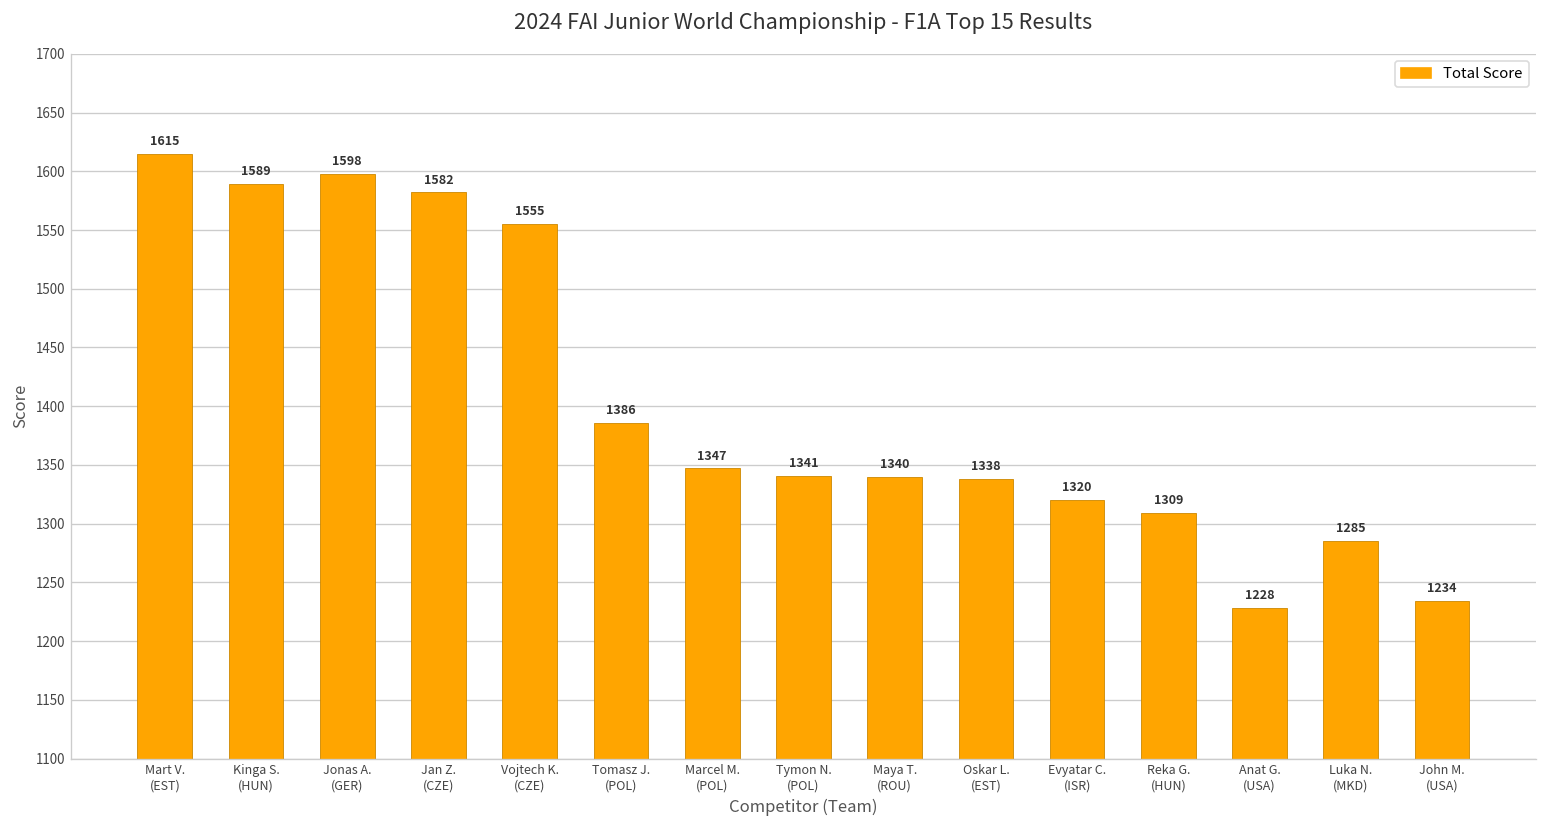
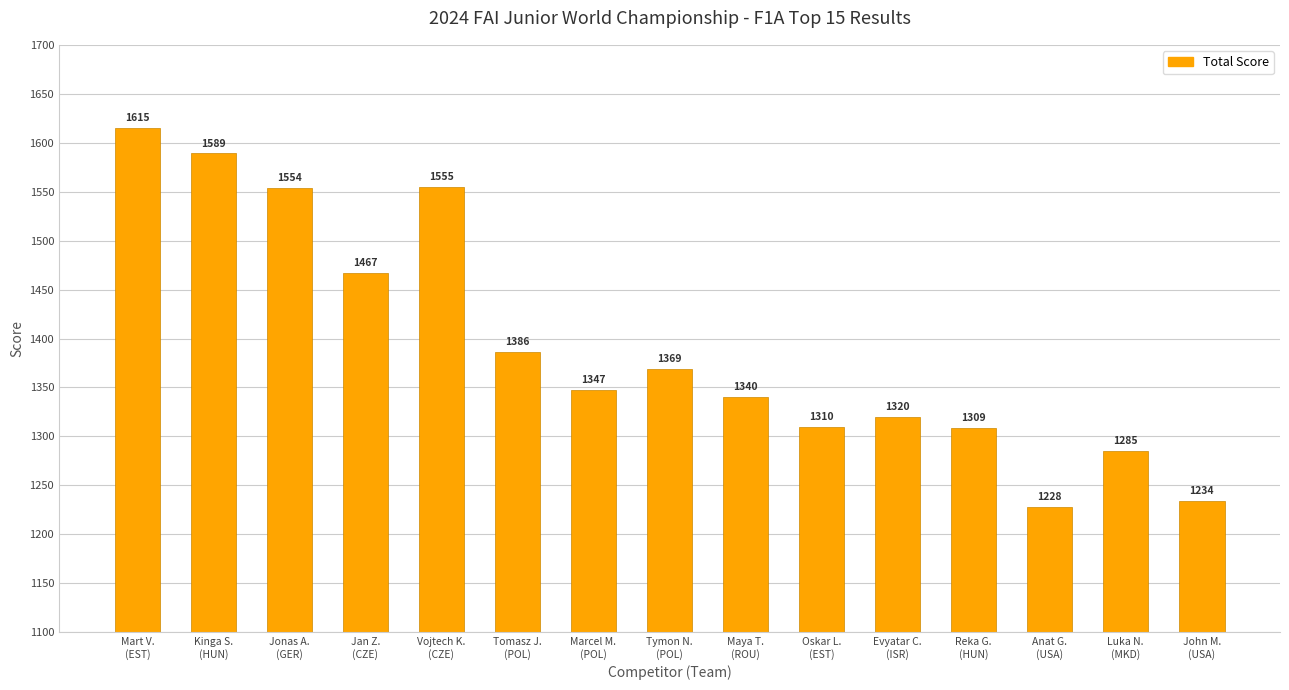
Jonas A. (GER): 1598 -> 1554
Jan Z. (CZE): 1582 -> 1467
Tymon N. (POL): 1341 -> 1369
Oskar L. (EST): 1338 -> 1310
